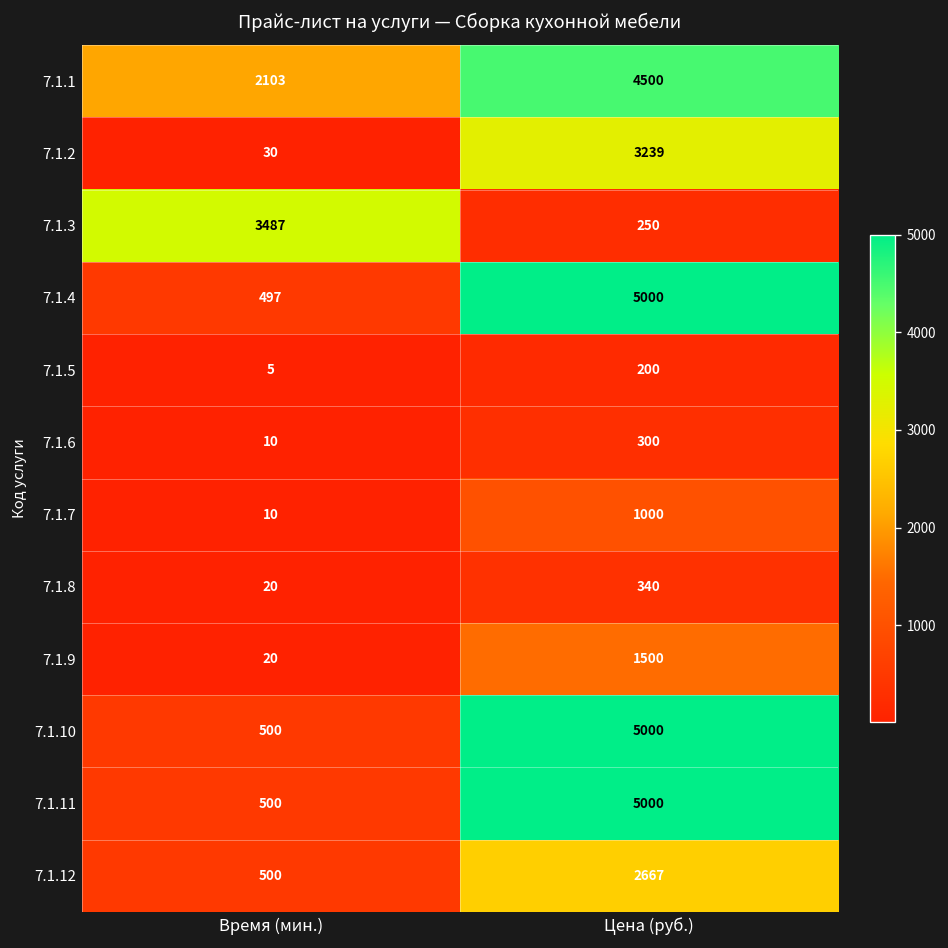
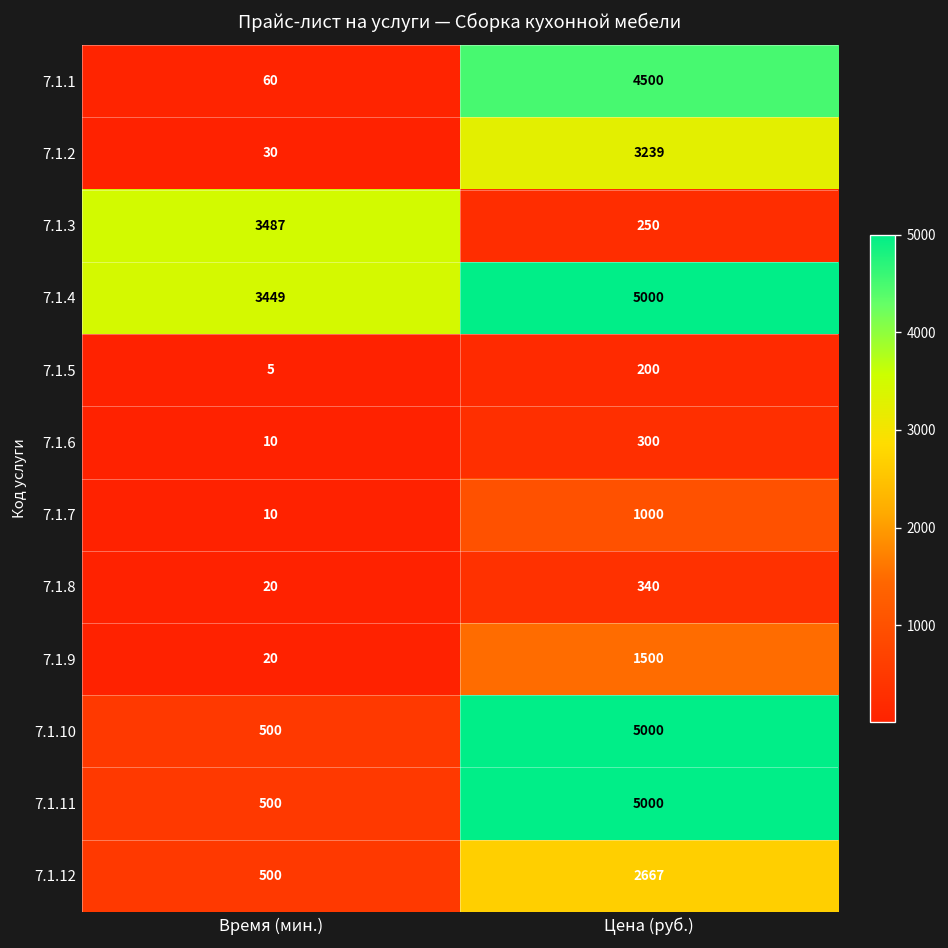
7.1.1, Время (мин.): 2103 -> 60
7.1.4, Время (мин.): 497 -> 3449
